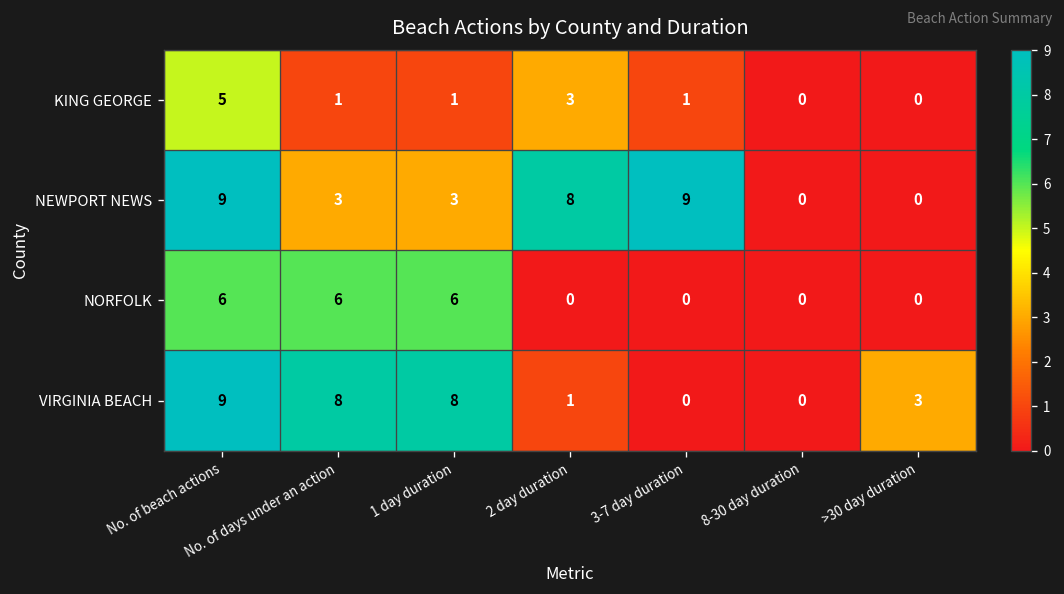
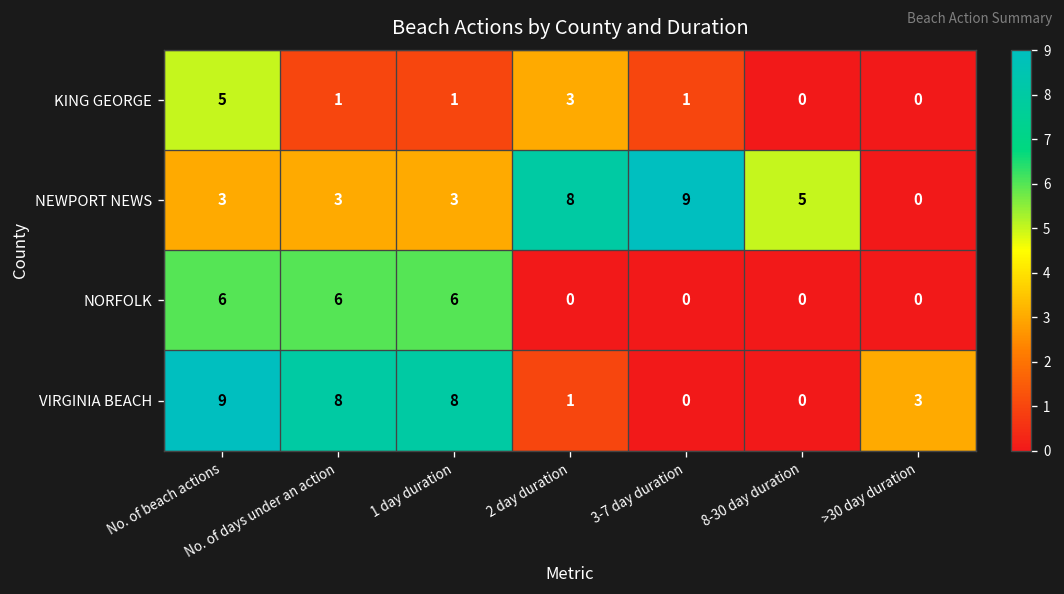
NEWPORT NEWS, No. of beach actions: 9 -> 3
NEWPORT NEWS, 8-30 day duration: 0 -> 5
